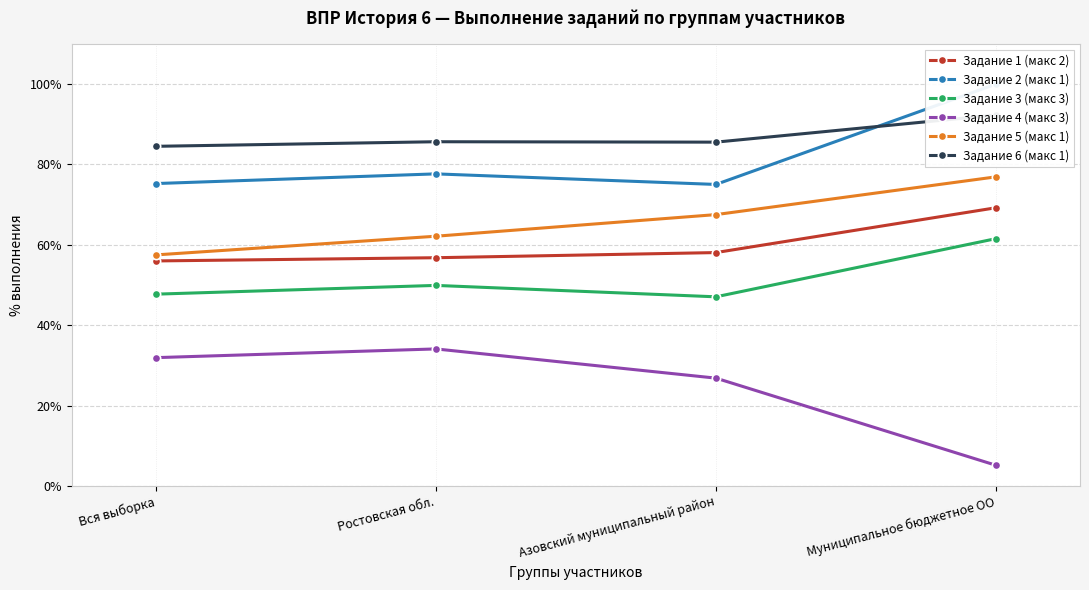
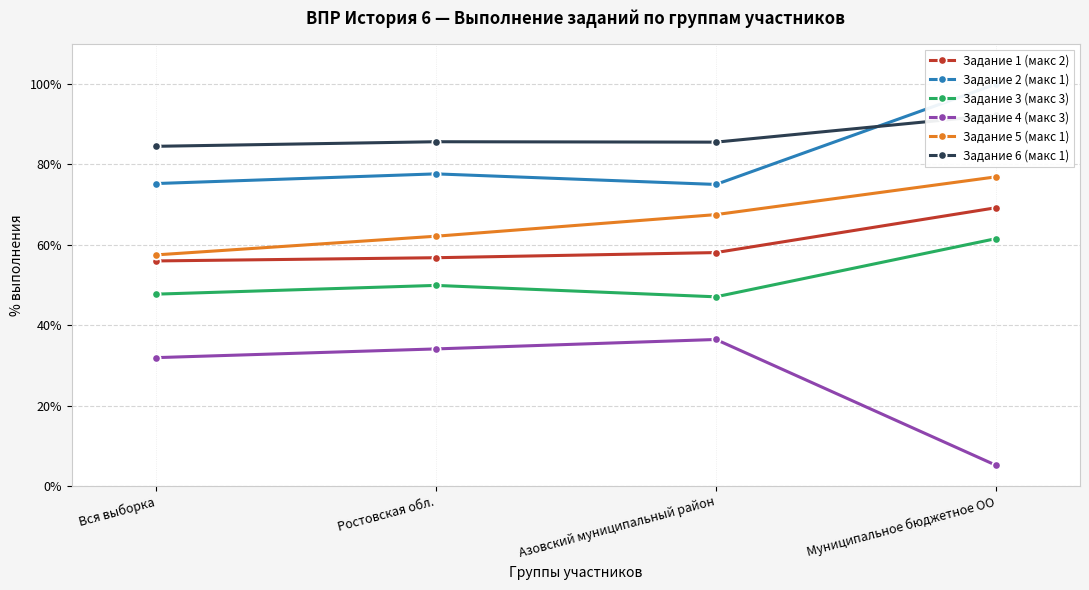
Задание 4 (макс 3), Азовский муниципальный район: 27% -> 36%
